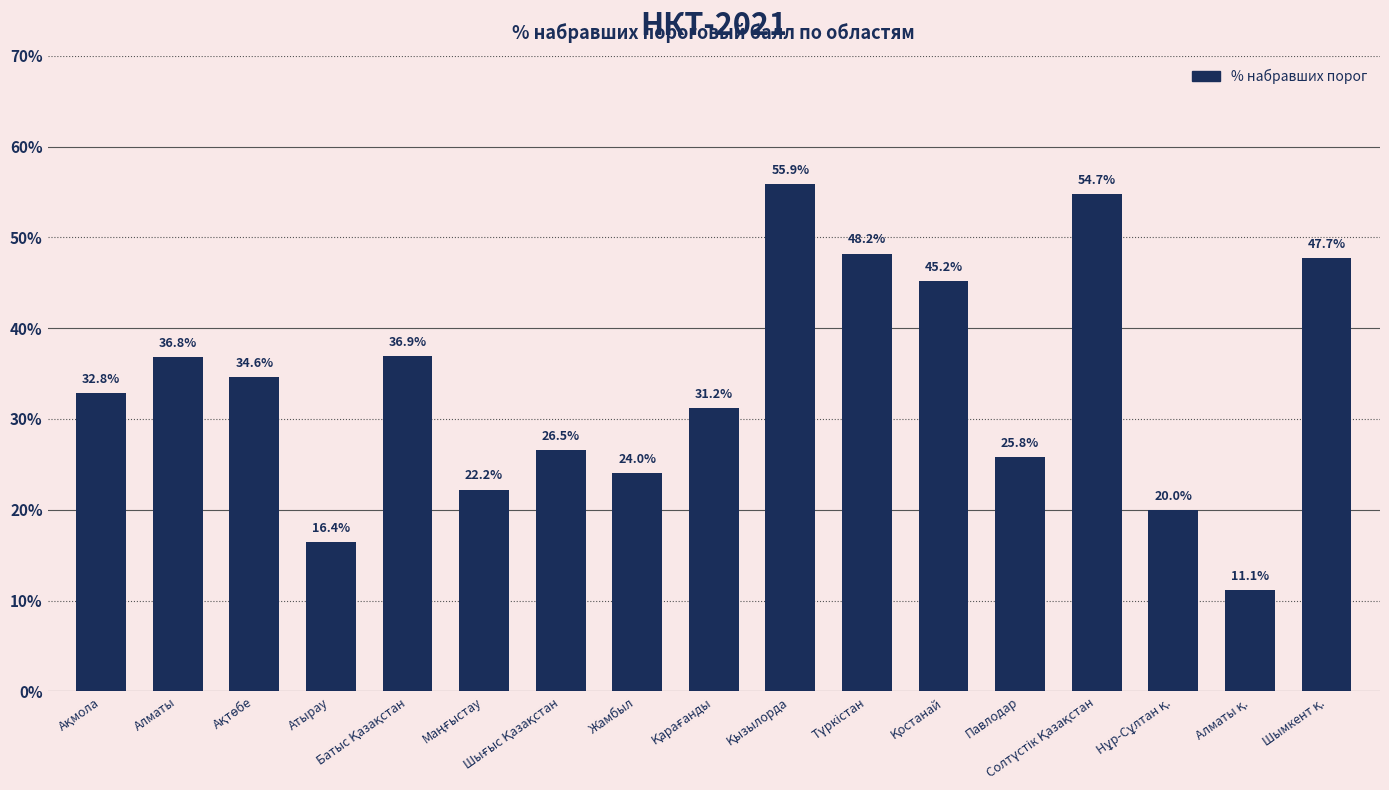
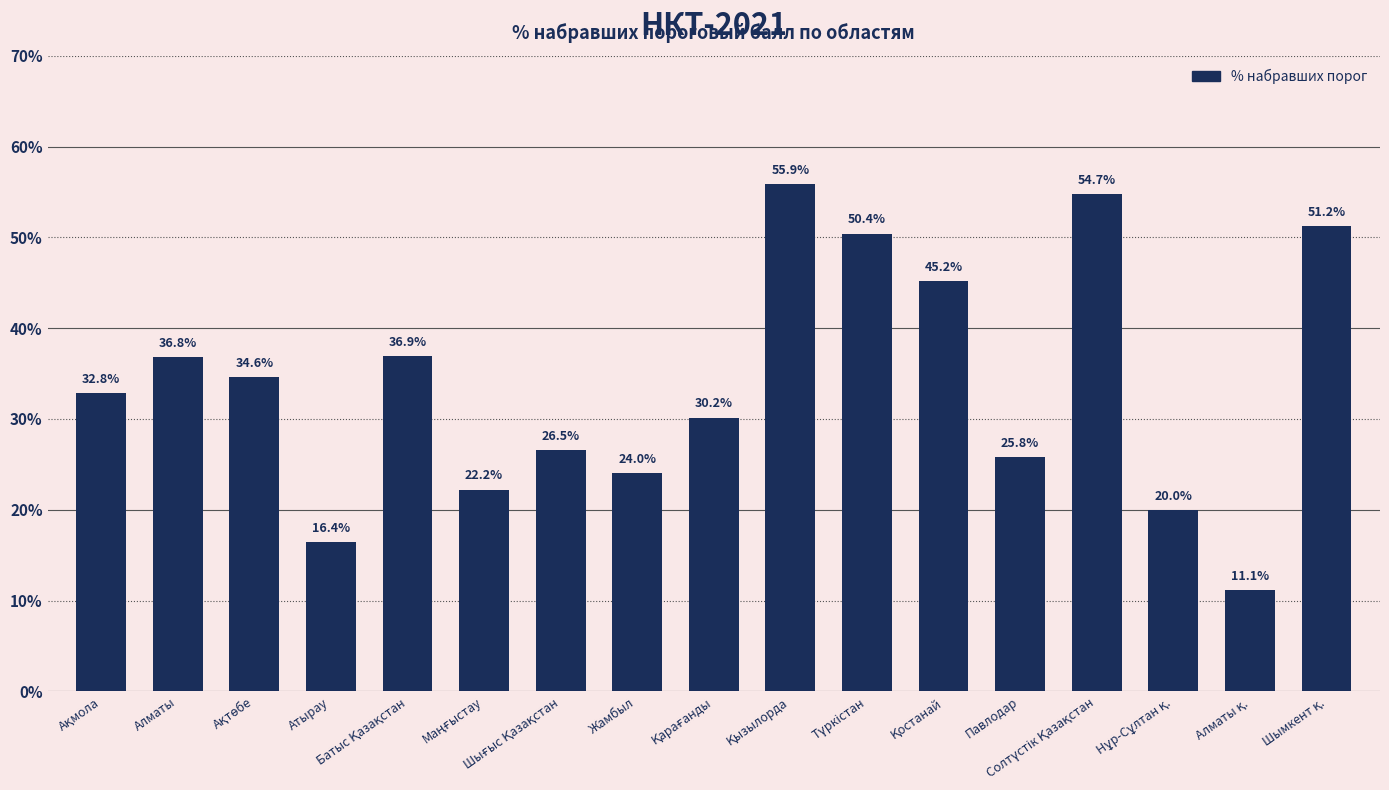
Қарағанды: 31.2% -> 30.2%
Түркістан: 48.2% -> 50.4%
Шымкент қ.: 47.7% -> 51.2%
